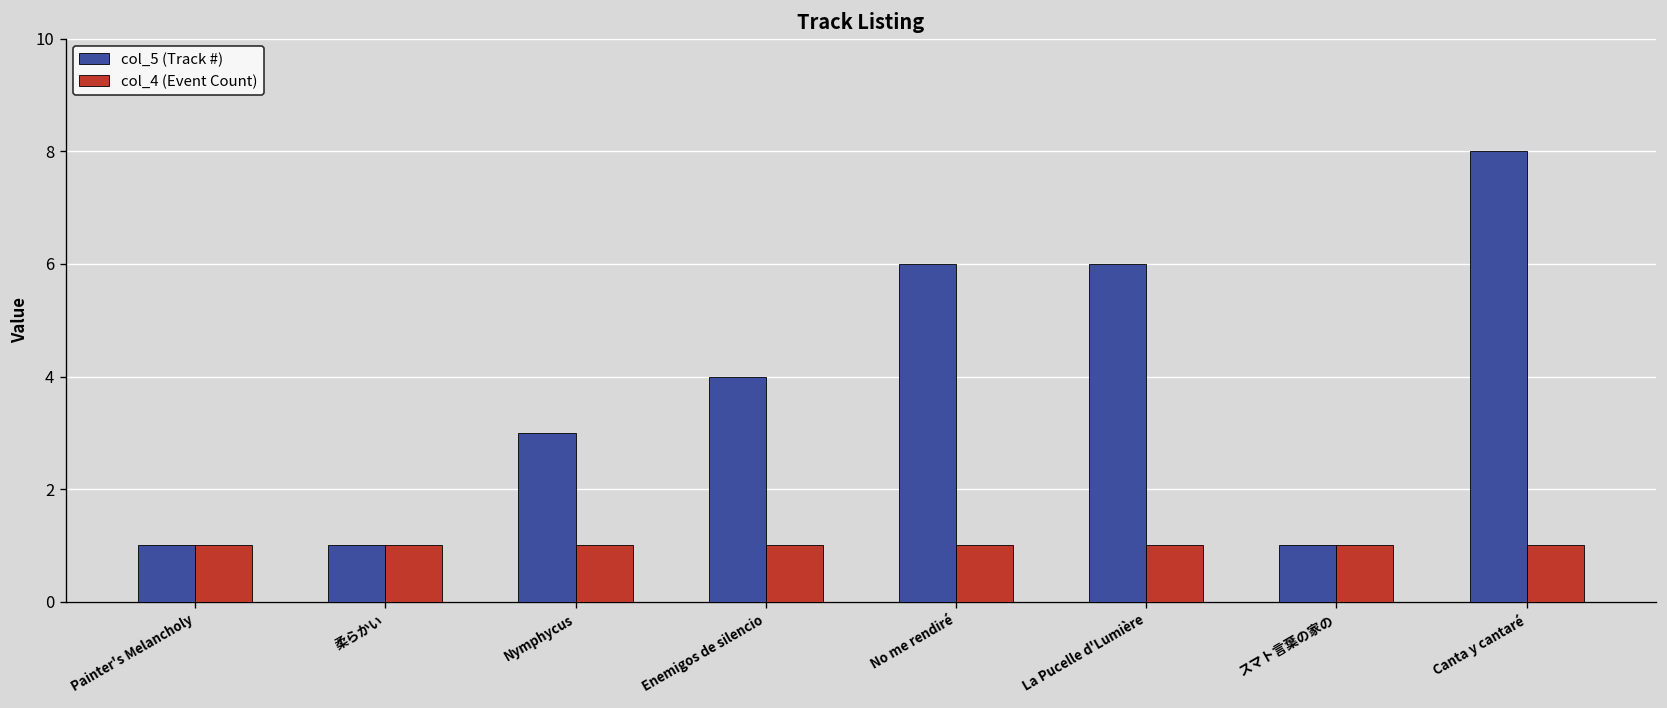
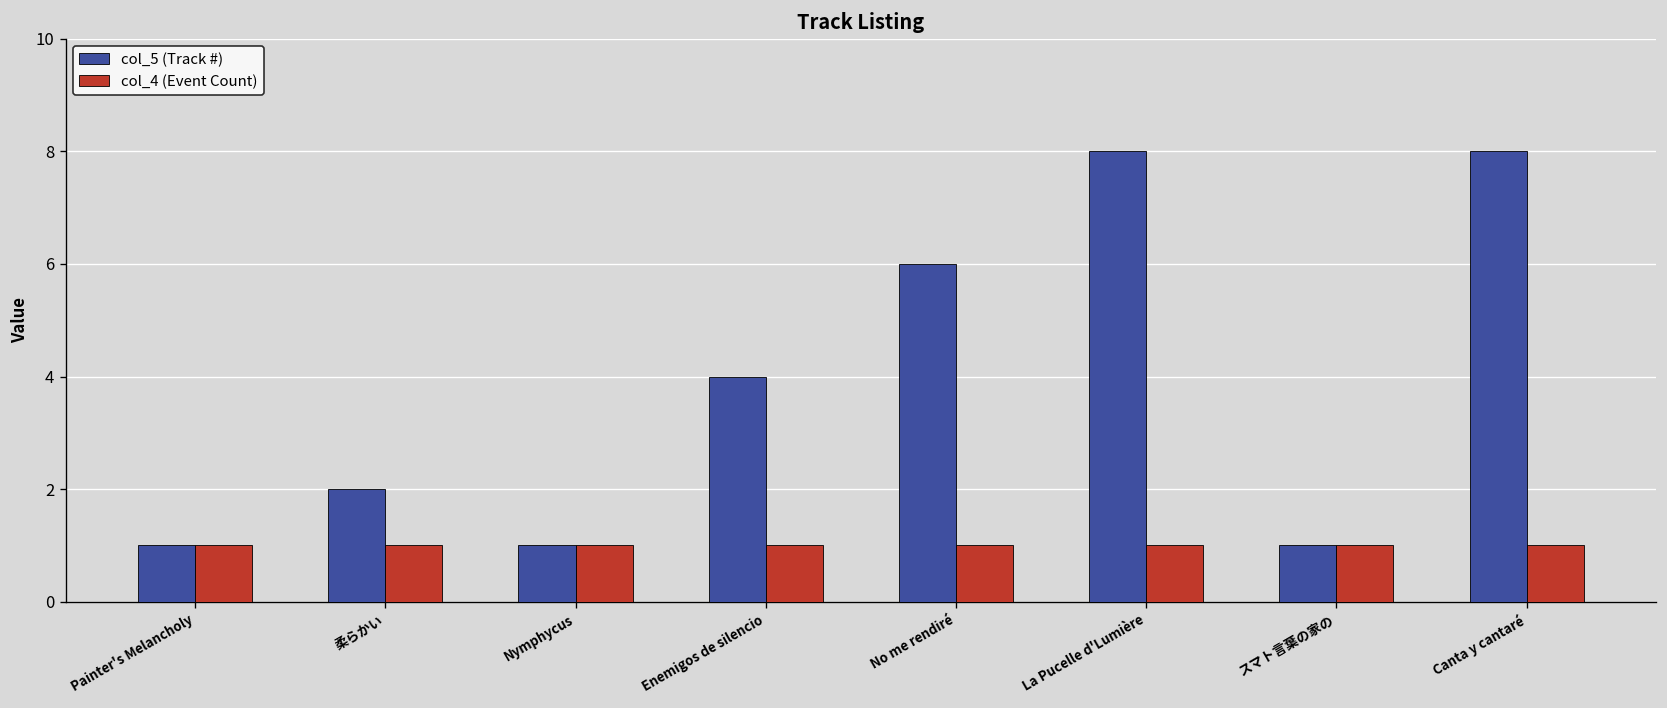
col_5 (Track #), 柔らかい: 1 -> 2
col_5 (Track #), Nymphycus: 3 -> 1
col_5 (Track #), La Pucelle d'Lumière: 6 -> 8
